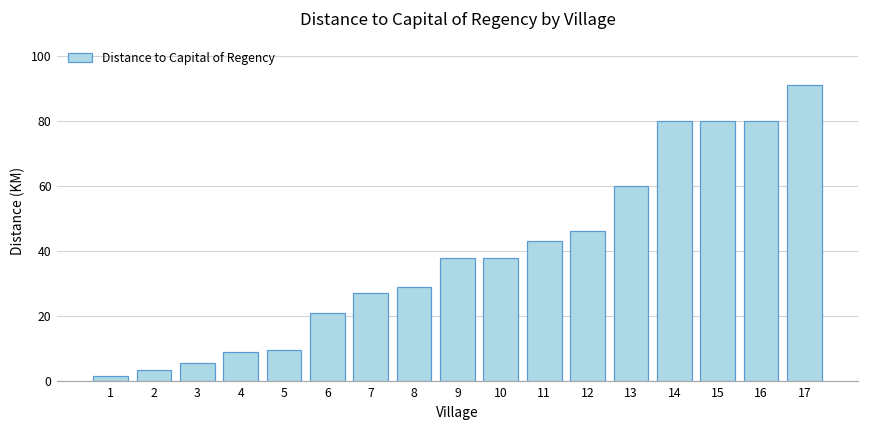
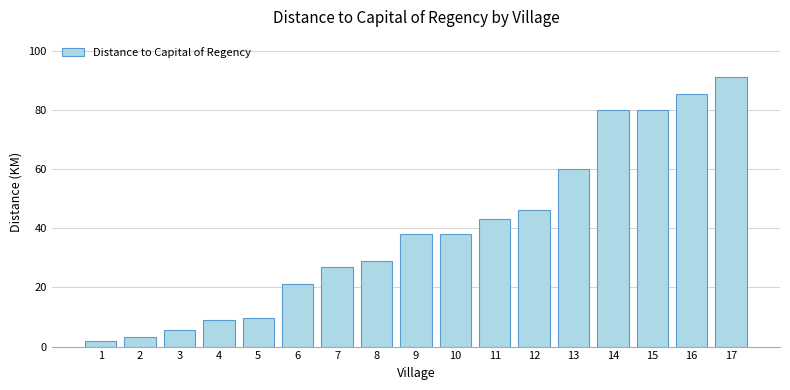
16: 80 -> 86
